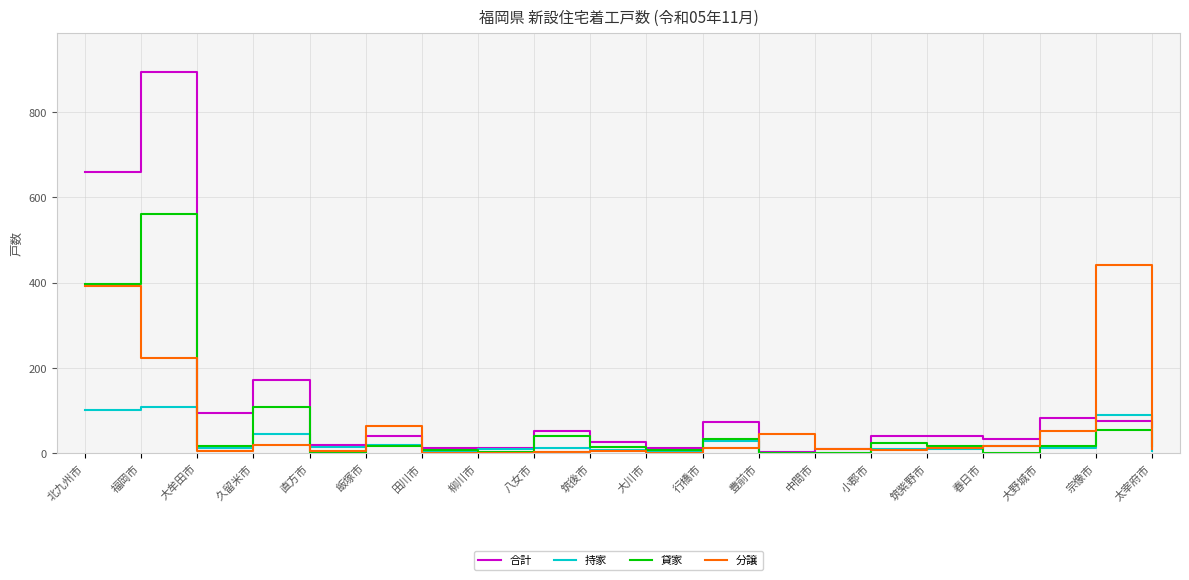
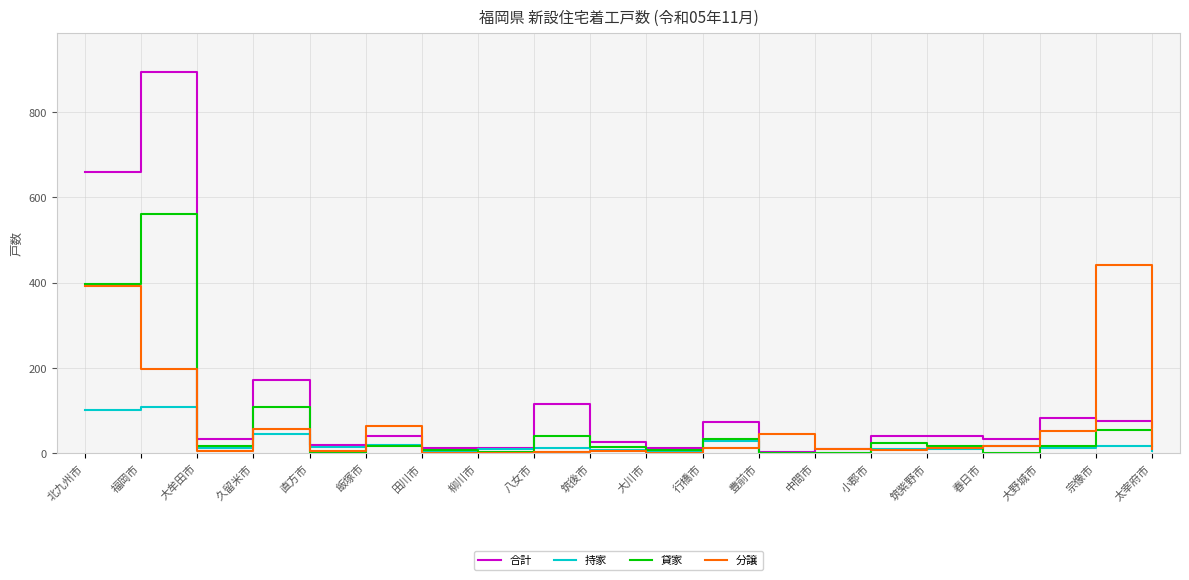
分譲, 福岡市: 220 -> 200
合計, 大牟田市: 90 -> 30
分譲, 久留米市: 20 -> 60
合計, 八女市: 50 -> 120
持家, 宗像市: 90 -> 20
